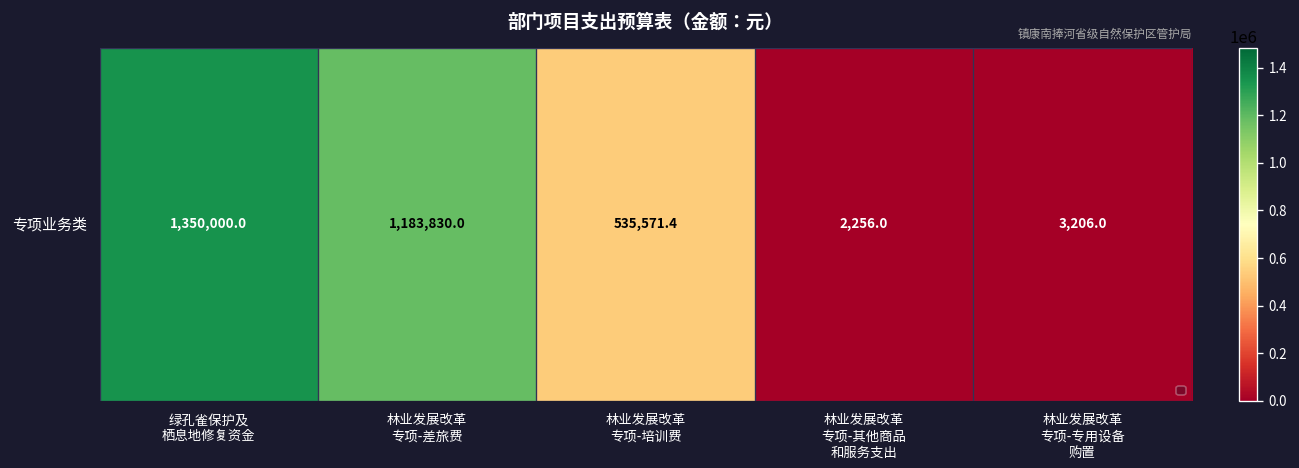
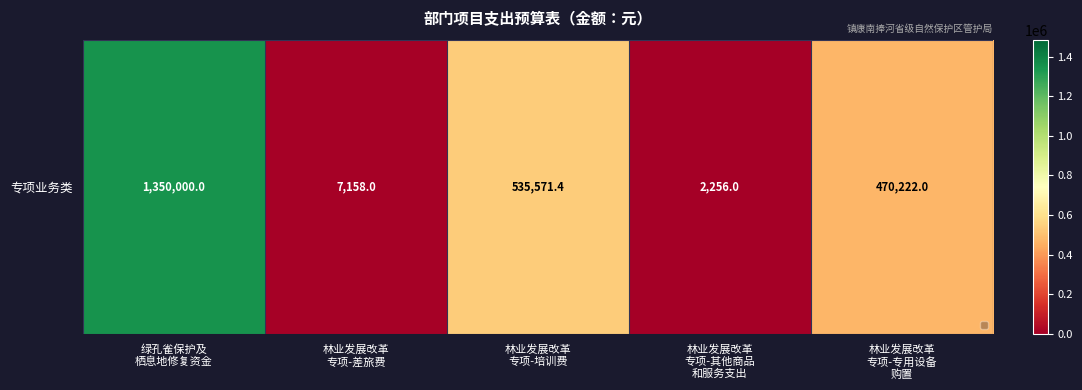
专项业务类, 林业发展改革 专项-差旅费: 1,183,830.0 -> 7,158.0
专项业务类, 林业发展改革 专项-专用设备 购置: 3,206.0 -> 470,222.0
